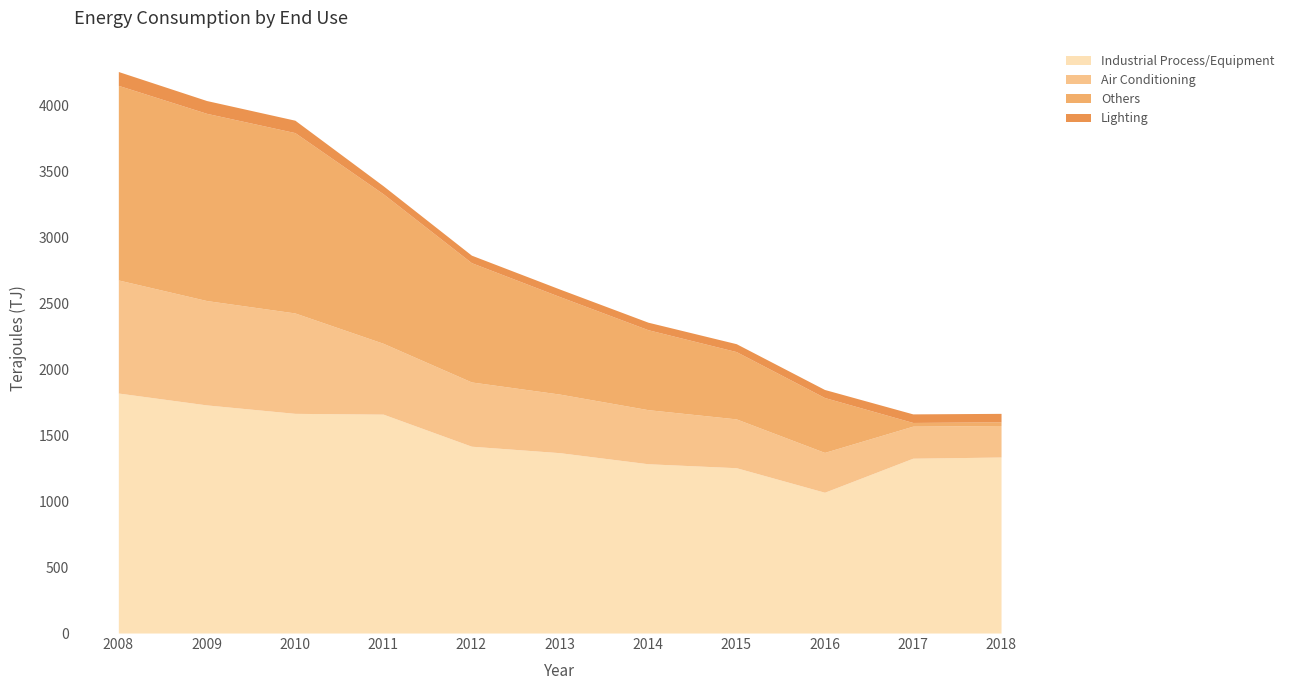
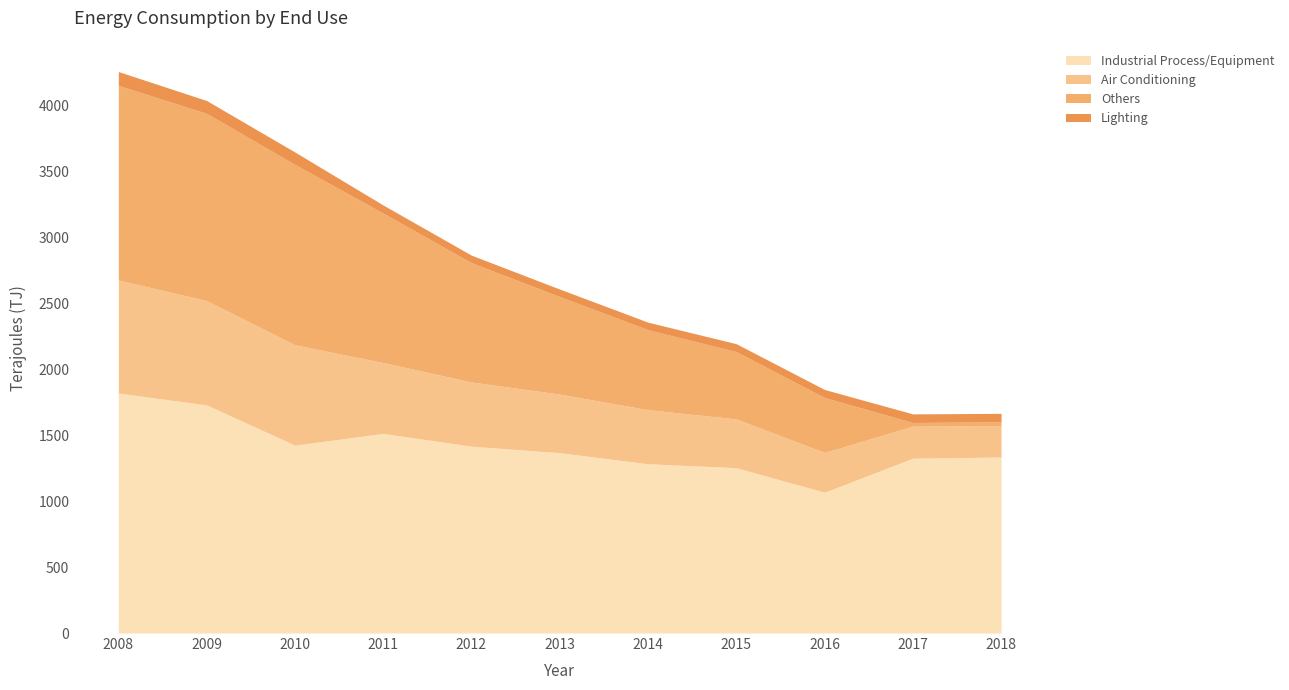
Industrial Process/Equipment, 2010: 1670 -> 1420
Industrial Process/Equipment, 2011: 1660 -> 1510
